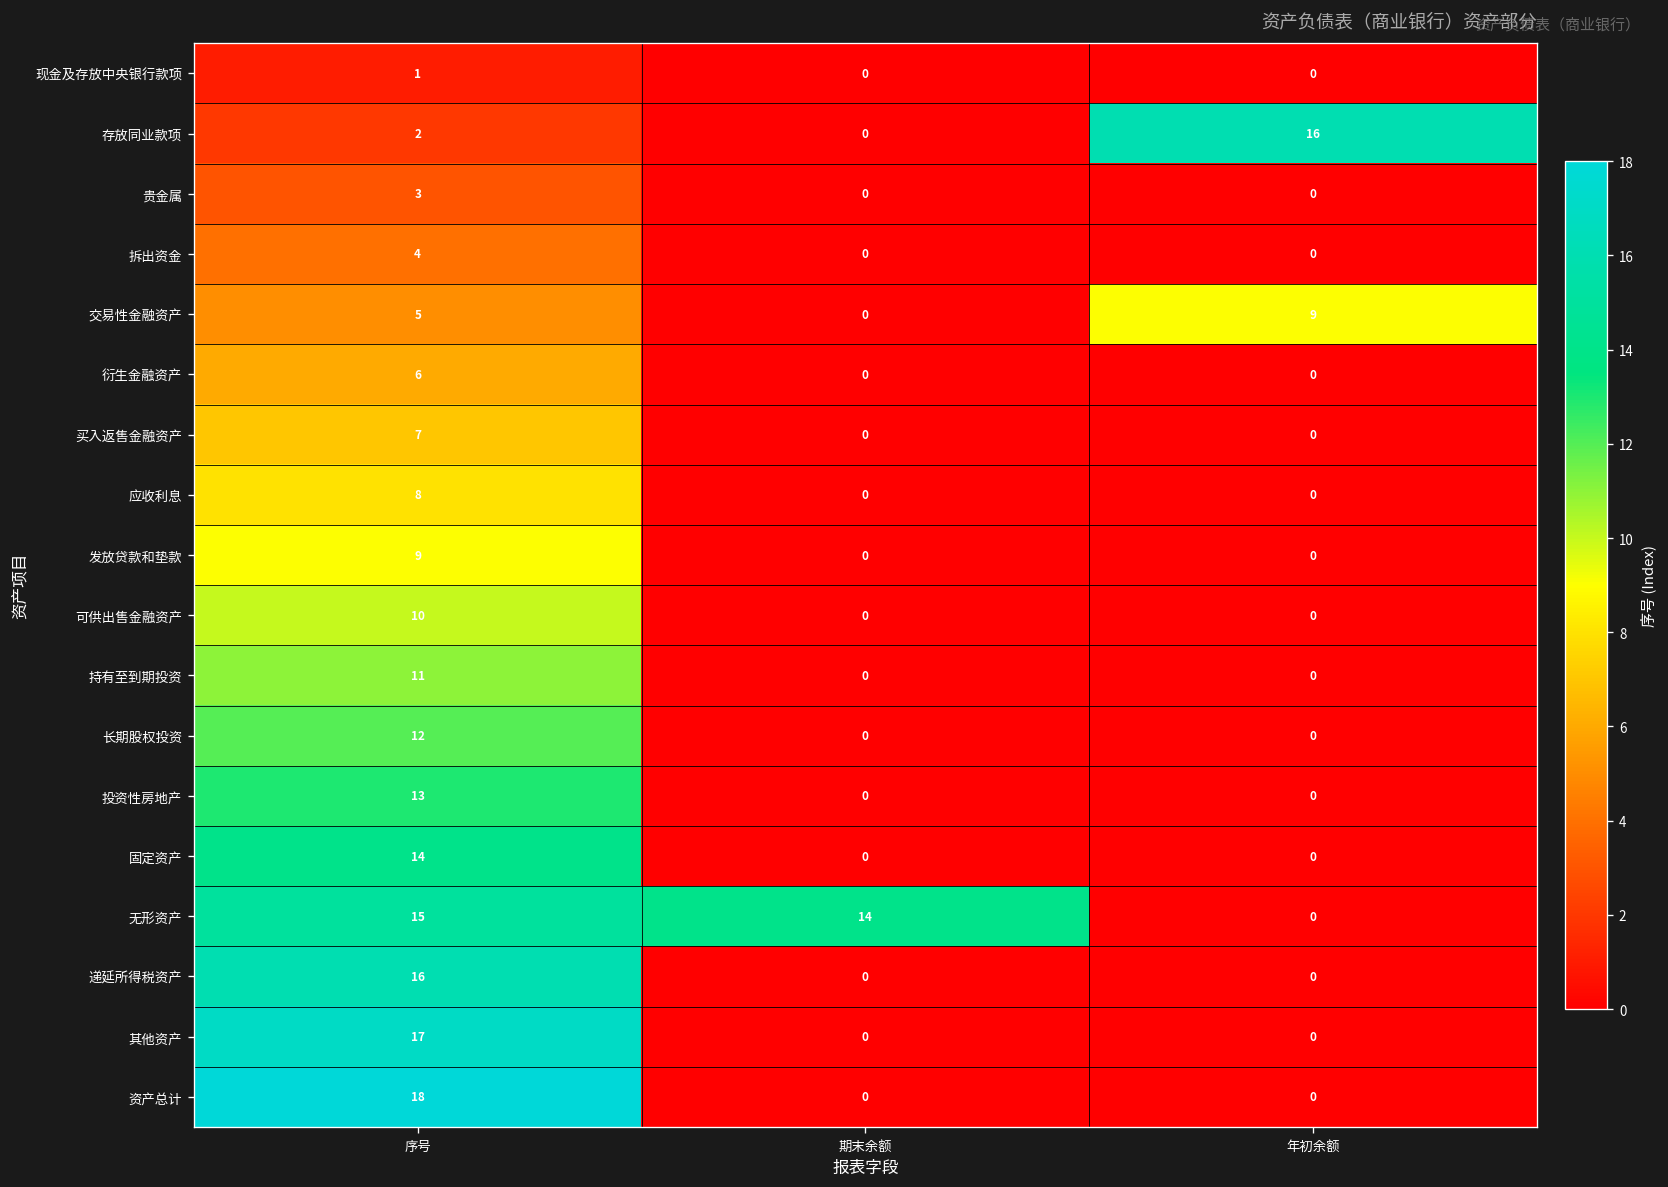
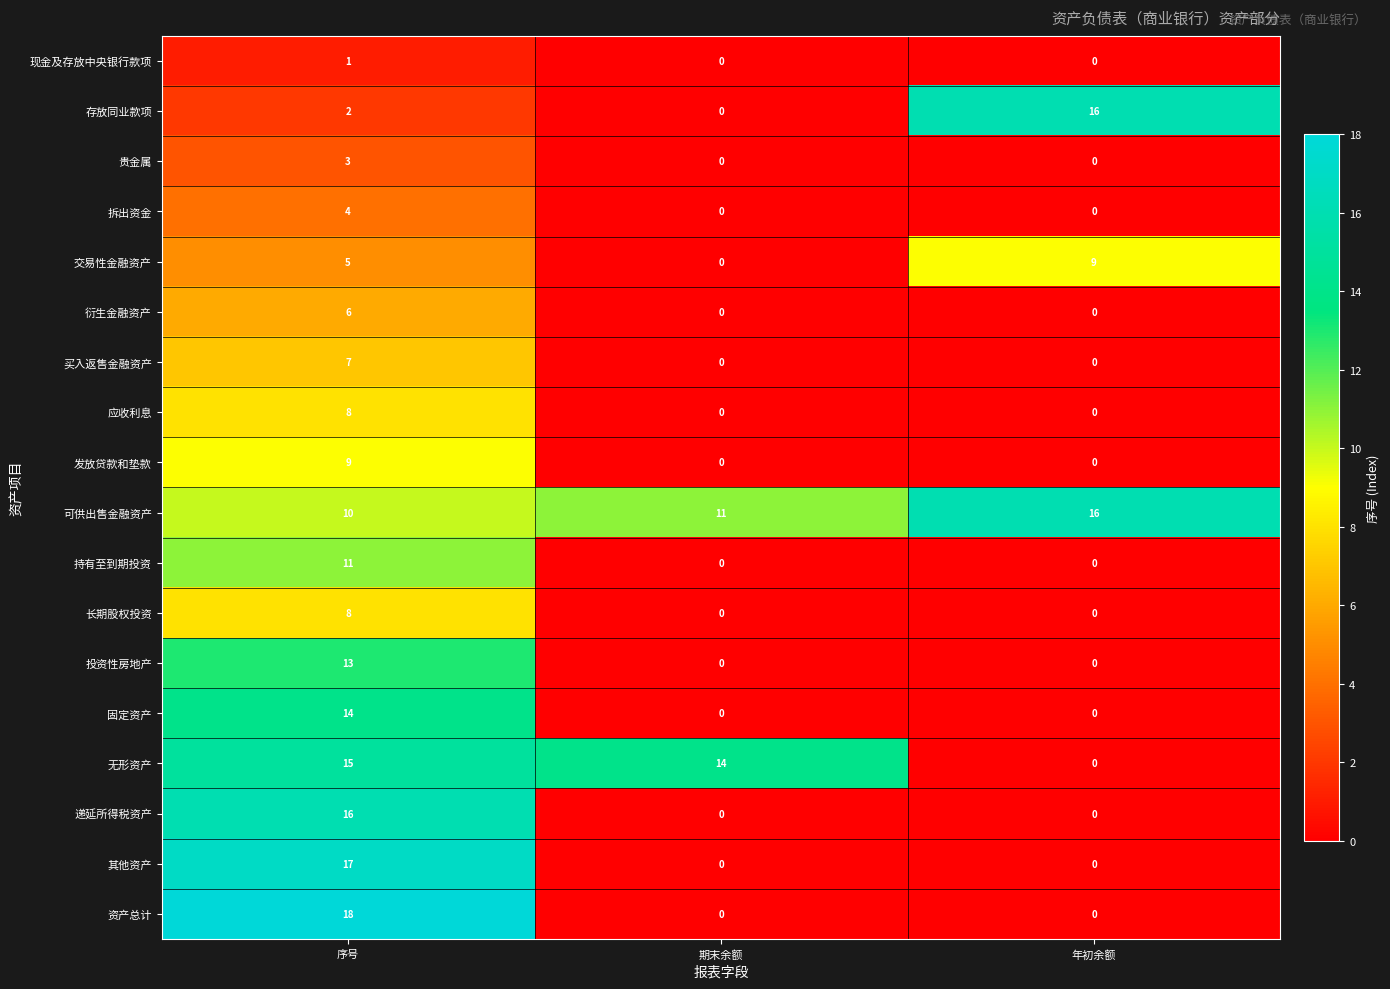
可供出售金融资产, 期末余额: 0 -> 11
可供出售金融资产, 年初余额: 0 -> 16
长期股权投资, 序号: 12 -> 8
